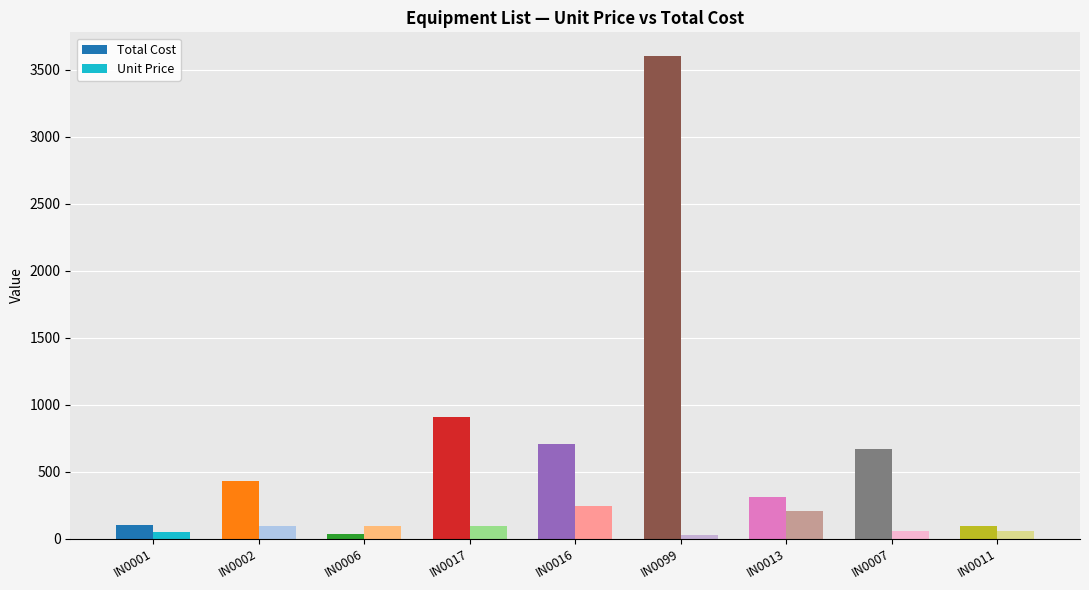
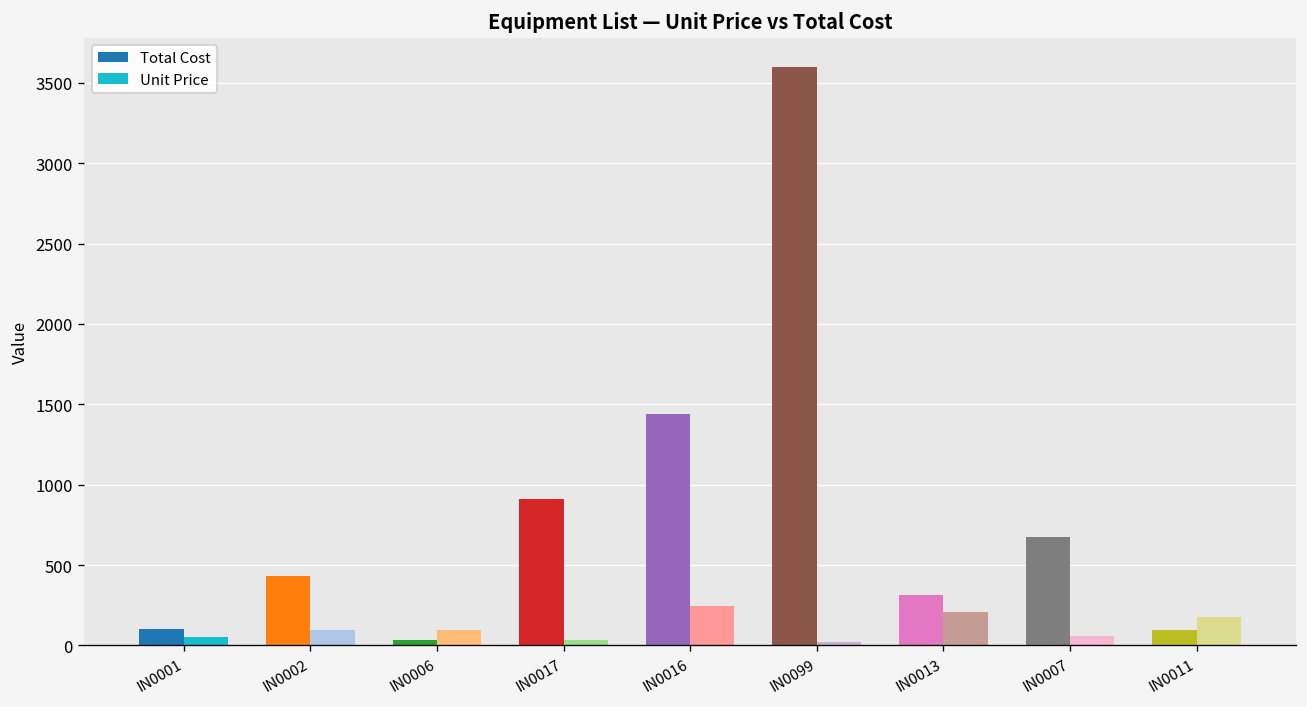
Unit Price, IN0017: 100 -> 40
Total Cost, IN0016: 710 -> 1440
Unit Price, IN0011: 60 -> 180
